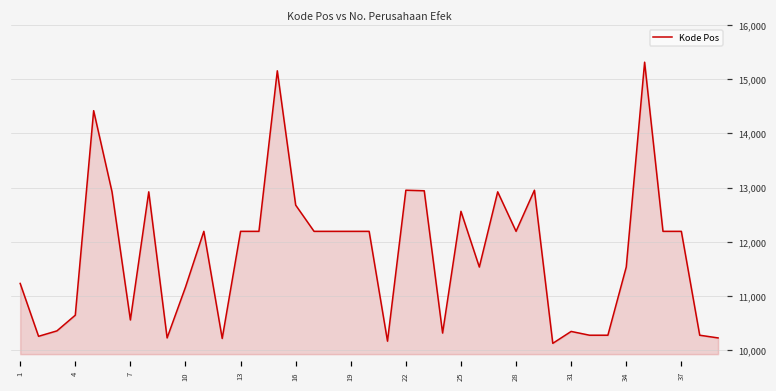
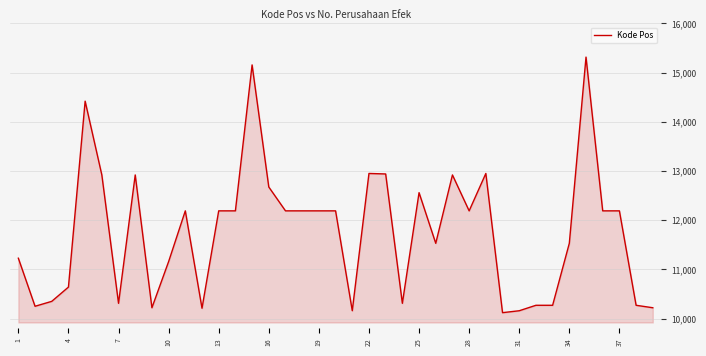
7: 10,600 -> 10,300
31: 10,300 -> 10,200
